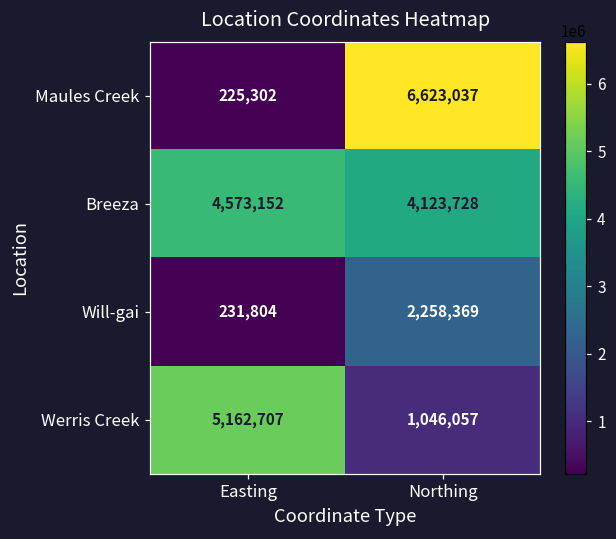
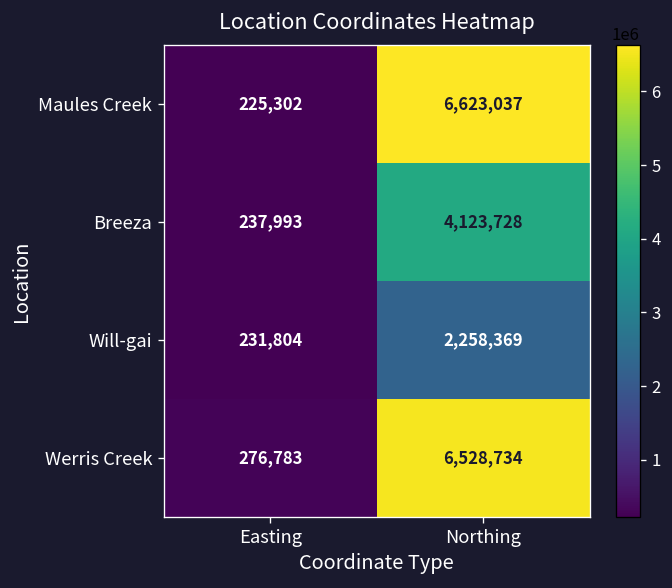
Breeza, Easting: 4,573,152 -> 237,993
Werris Creek, Easting: 5,162,707 -> 276,783
Werris Creek, Northing: 1,046,057 -> 6,528,734
